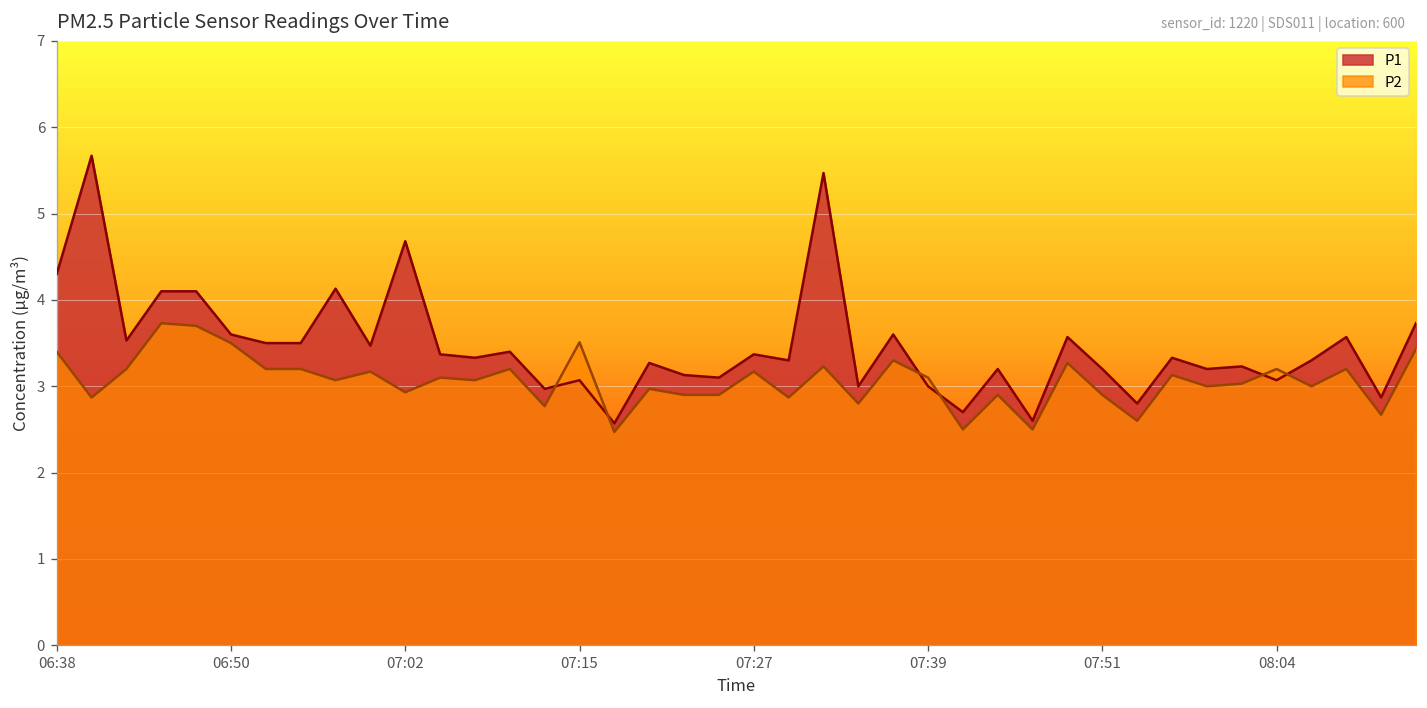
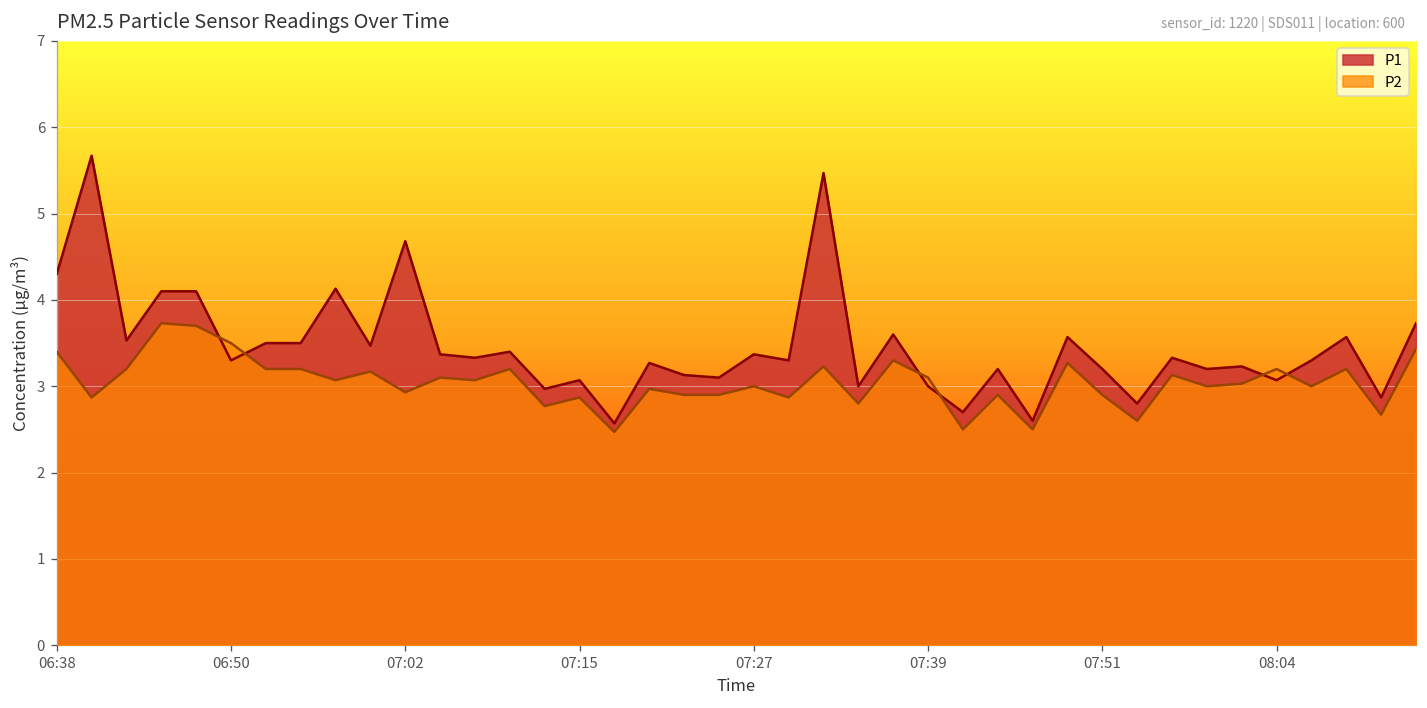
P1, 06:50: 3.6 -> 3.3
P2, 07:15: 3.5 -> 2.9
P2, 07:27: 3.2 -> 3.0
